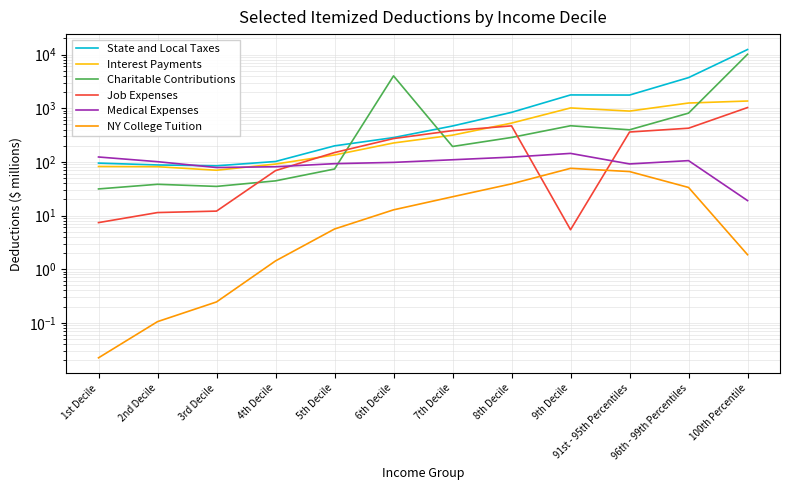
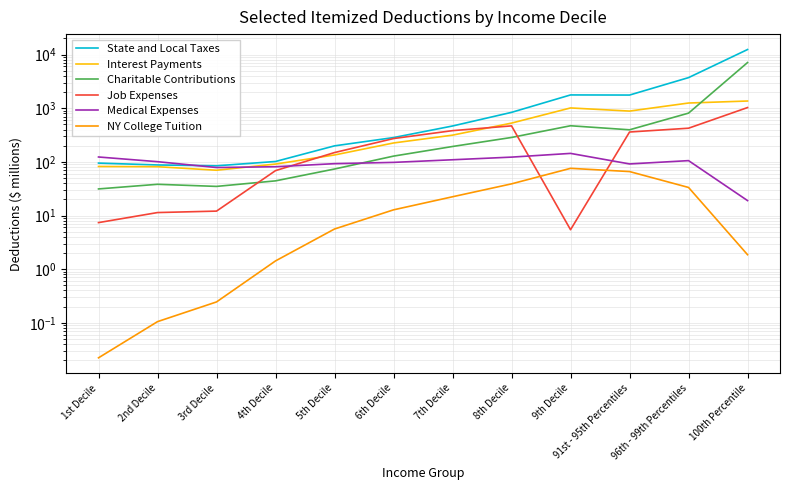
Charitable Contributions, 6th Decile: 4000 -> 130
Charitable Contributions, 100th Percentile: 10000 -> 7000
